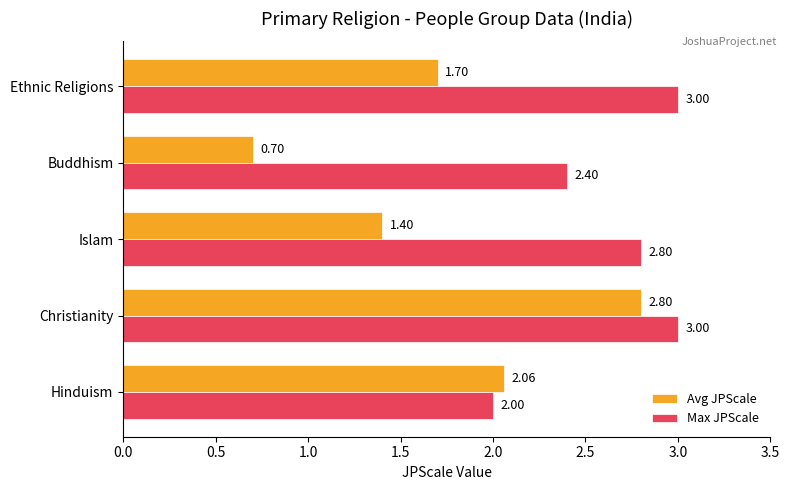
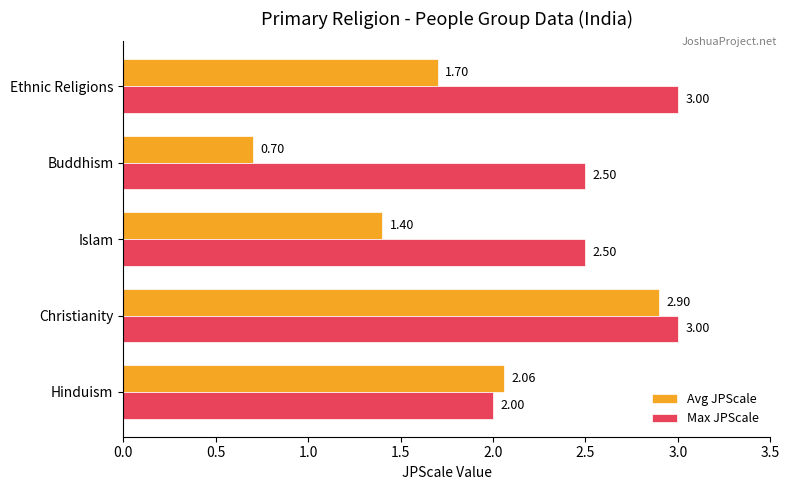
Max JPScale, Buddhism: 2.40 -> 2.50
Max JPScale, Islam: 2.80 -> 2.50
Avg JPScale, Christianity: 2.80 -> 2.90
